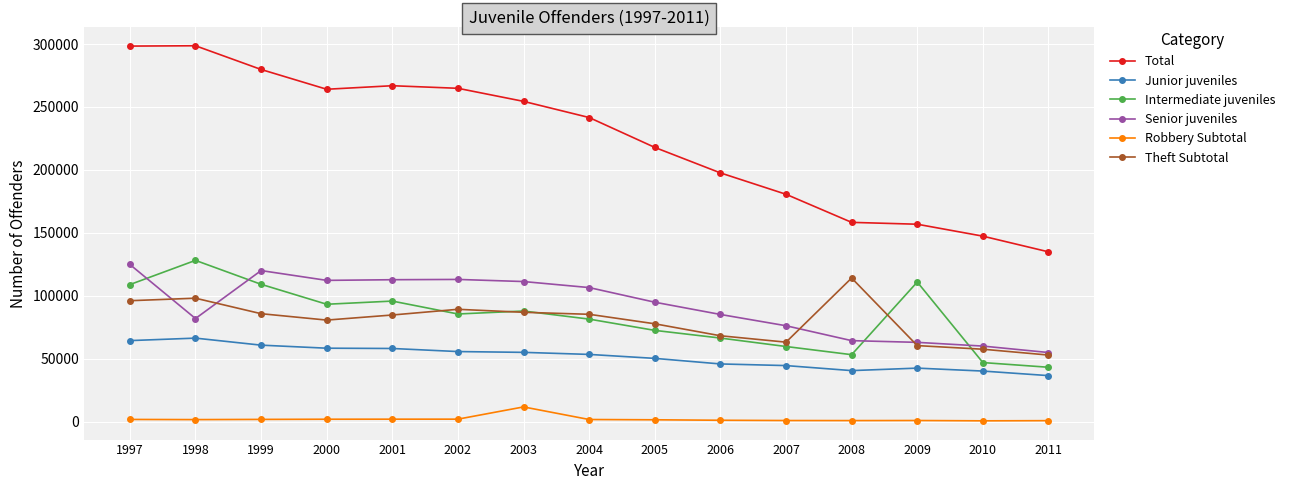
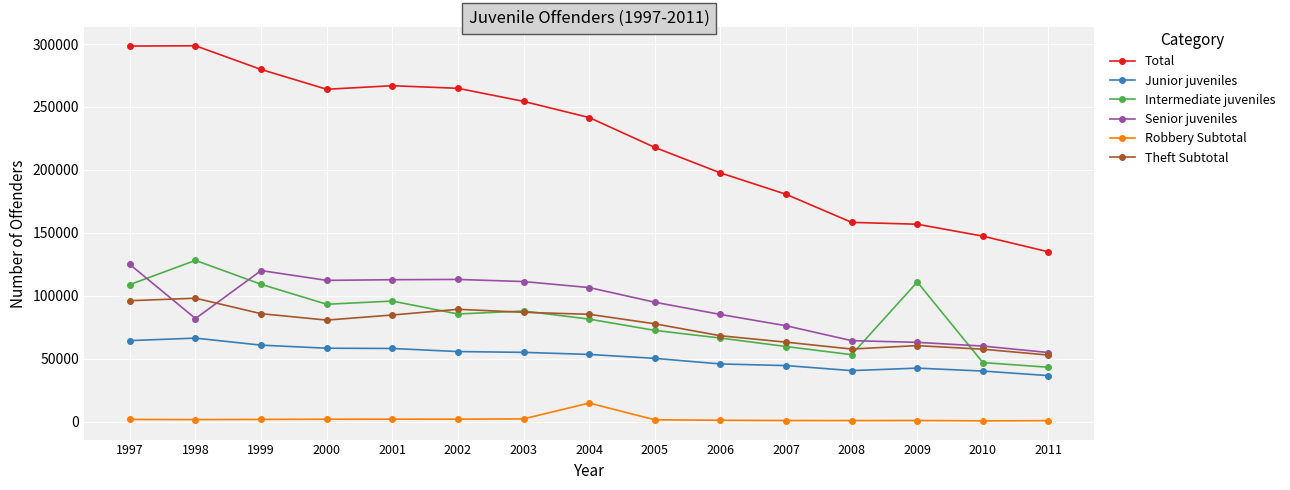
Robbery Subtotal, 2003: 12000 -> 2000
Robbery Subtotal, 2004: 2000 -> 15000
Theft Subtotal, 2008: 114000 -> 58000
